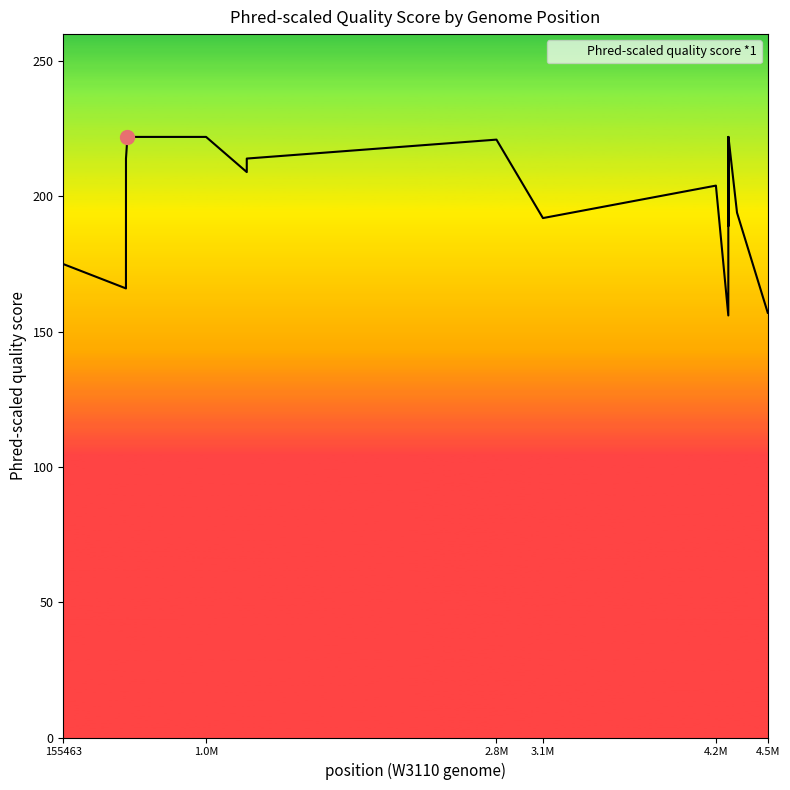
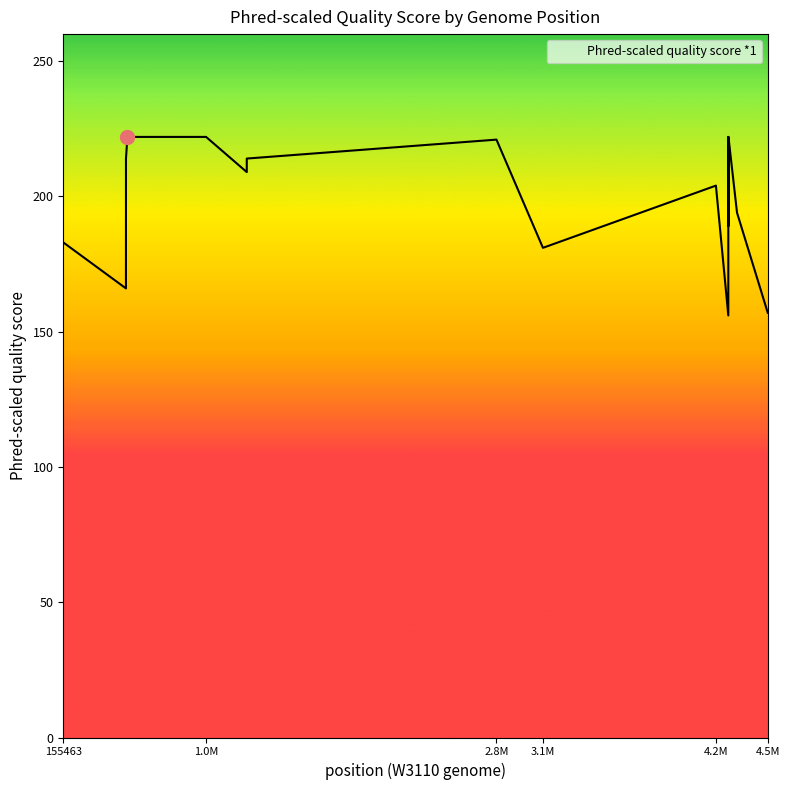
Phred-scaled quality score *1, 155463: 175 -> 183
Phred-scaled quality score *1, 3.1M: 192 -> 181
